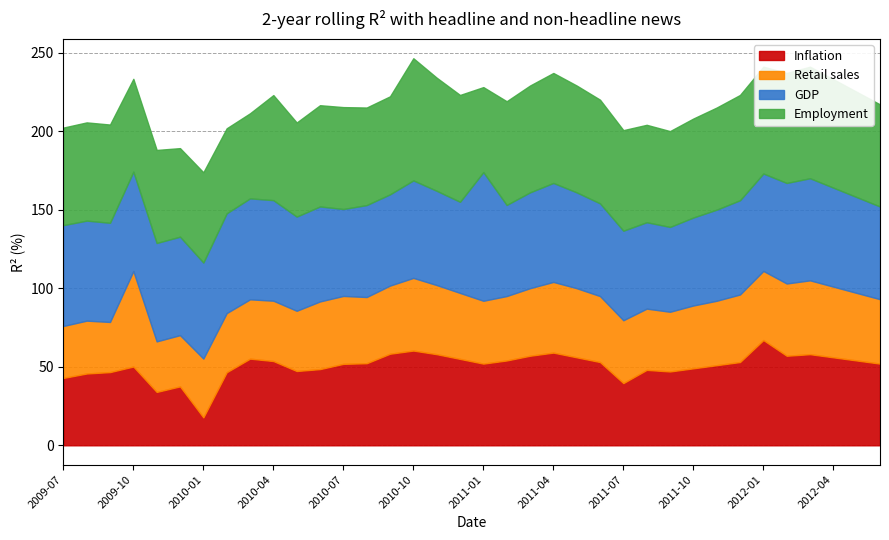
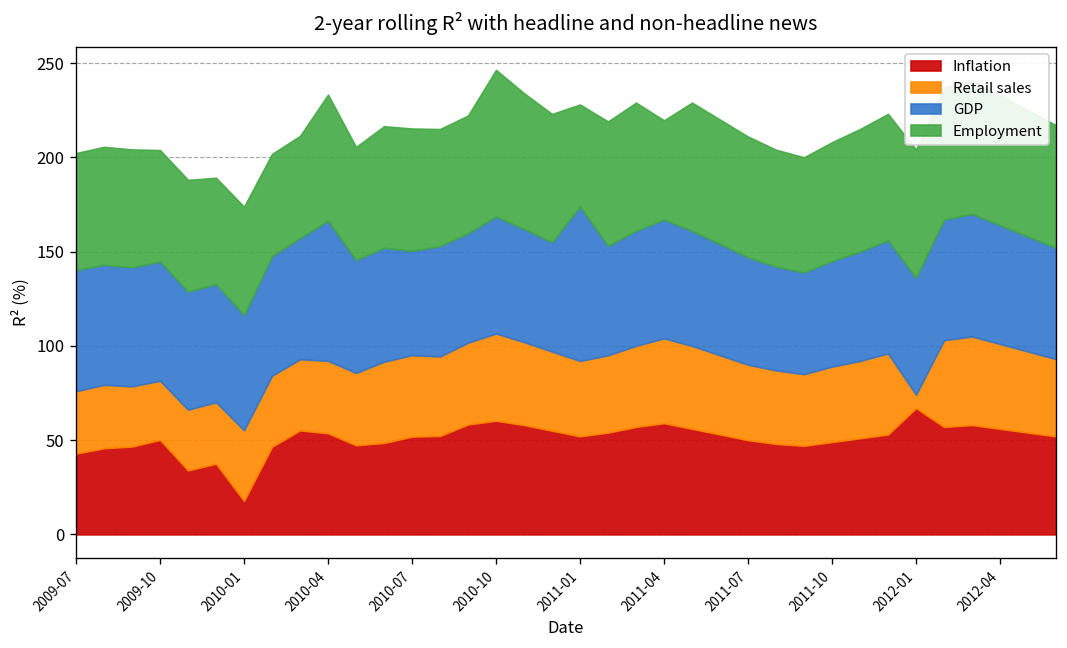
Retail sales, 2009-10: 61 -> 31
GDP, 2010-04: 64 -> 74
Employment, 2011-04: 70 -> 53
Inflation, 2011-07: 40 -> 50
Retail sales, 2012-01: 44 -> 7
